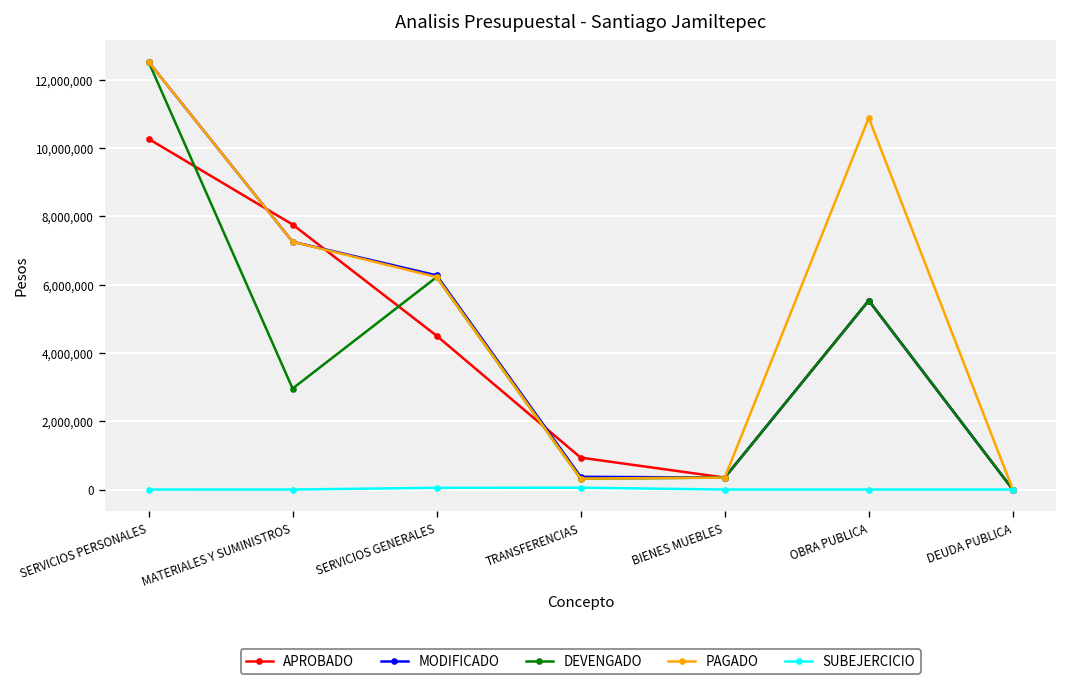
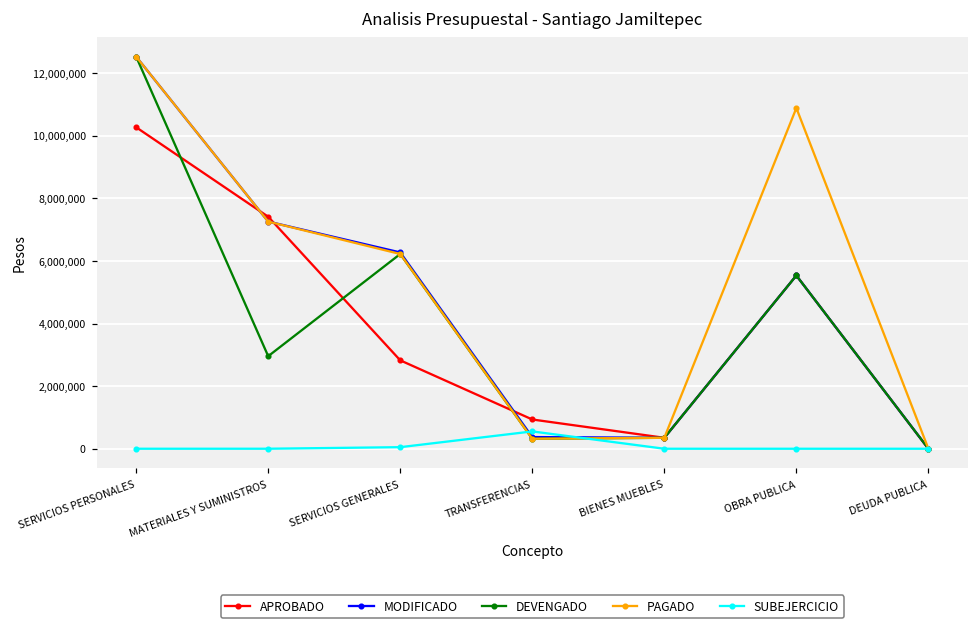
APROBADO, MATERIALES Y SUMINISTROS: 7,800,000 -> 7,400,000
APROBADO, SERVICIOS GENERALES: 4,500,000 -> 2,800,000
SUBEJERCICIO, TRANSFERENCIAS: 100,000 -> 600,000
